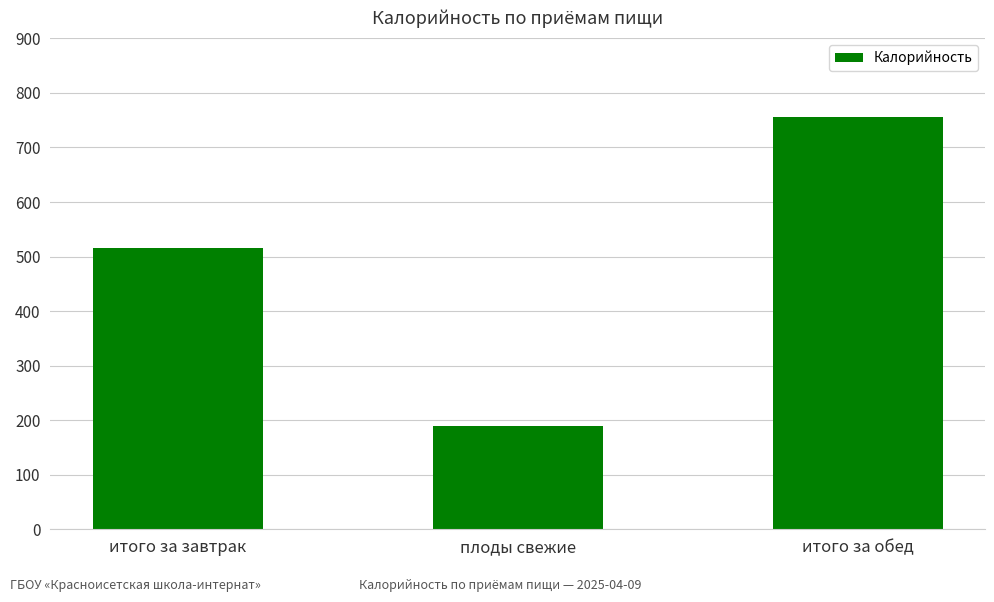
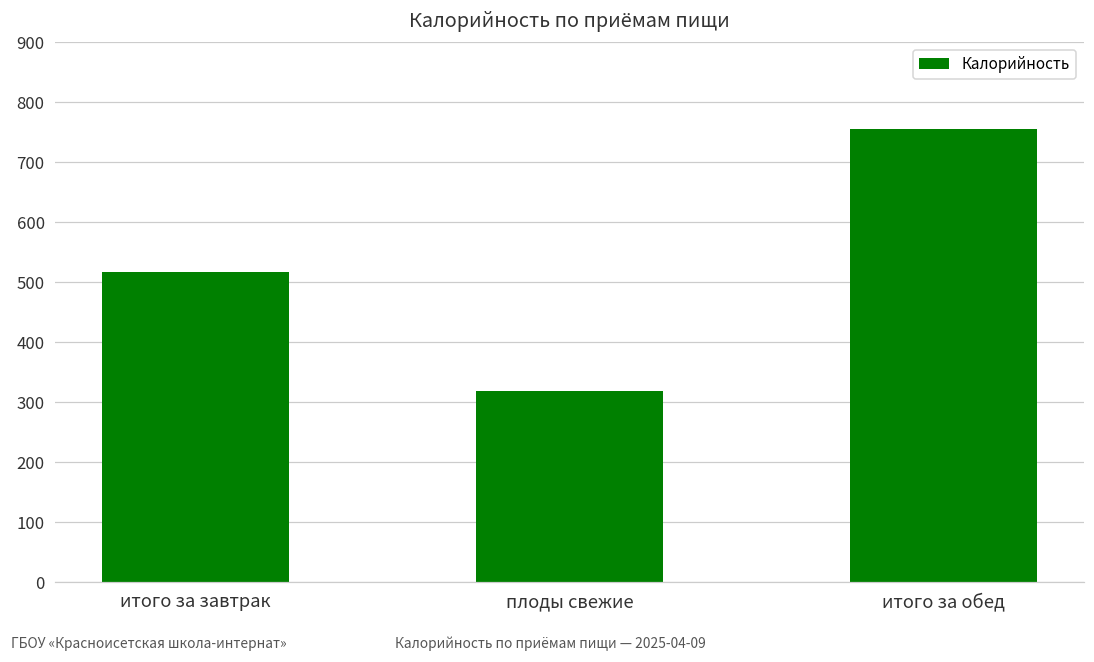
плоды свежие: 190 -> 320
